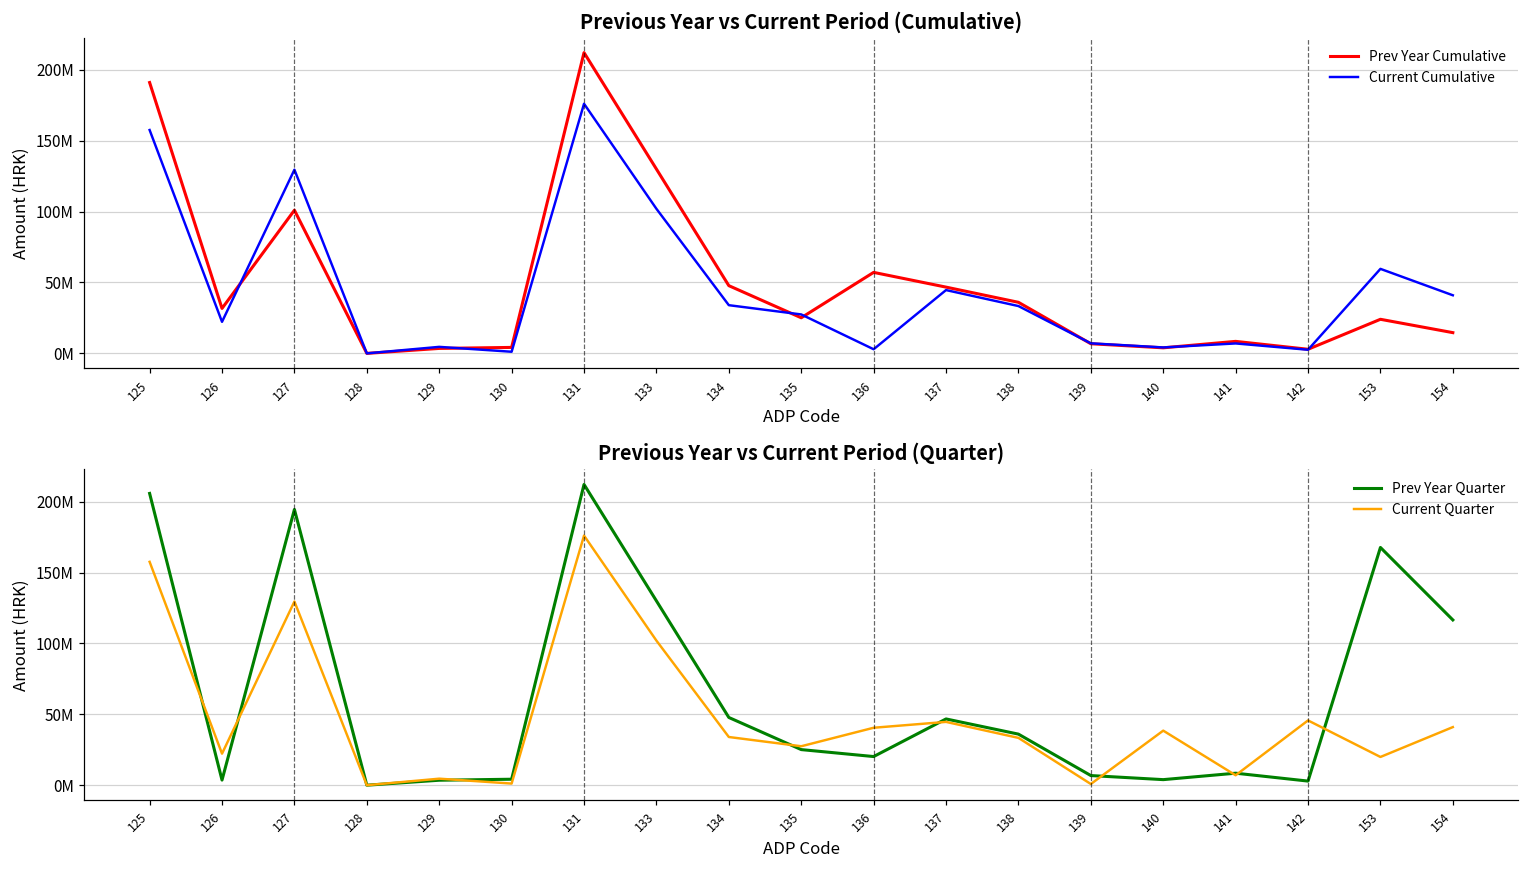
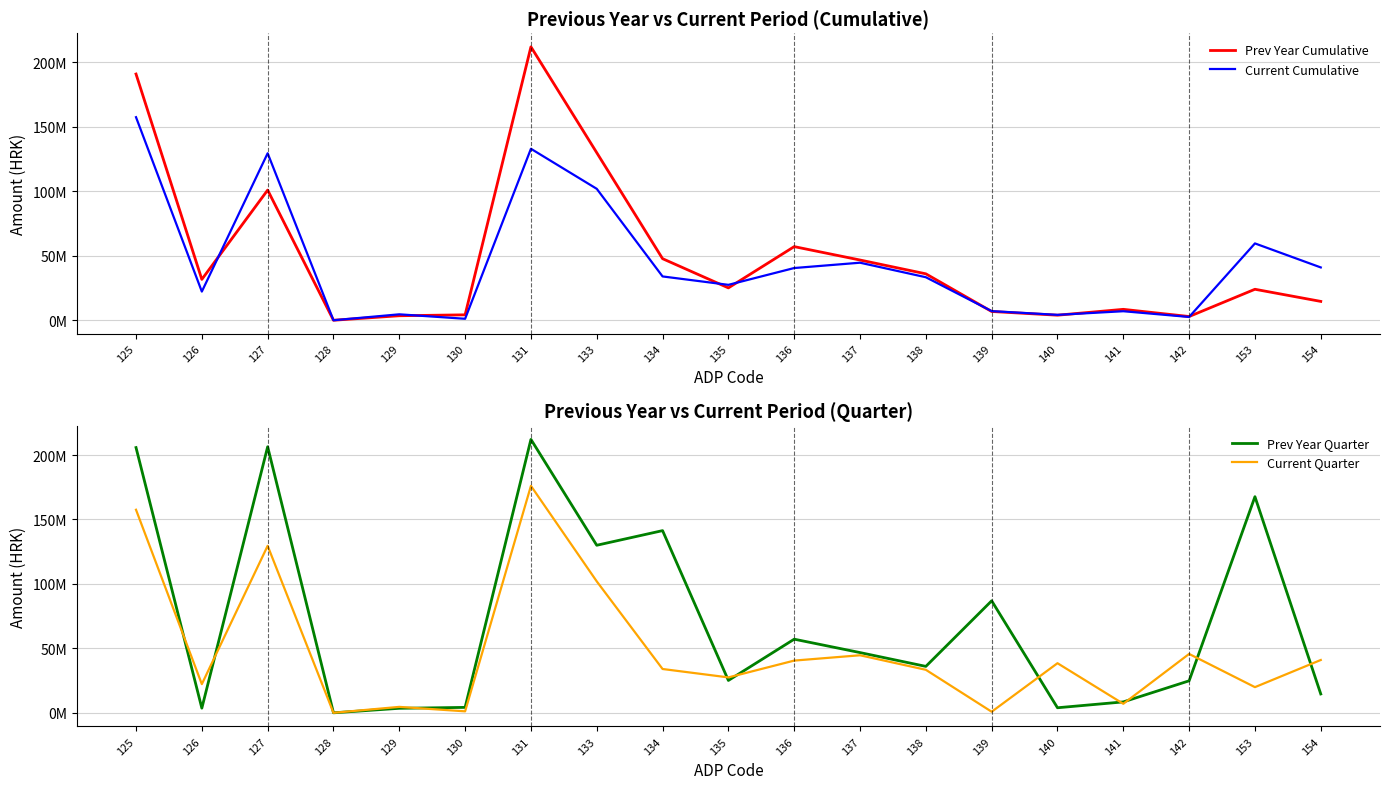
Previous Year vs Current Period (Cumulative), Current Cumulative, 131: 176000000 -> 133000000
Previous Year vs Current Period (Cumulative), Current Cumulative, 136: 3000000 -> 41000000
Previous Year vs Current Period (Quarter), Prev Year Quarter, 127: 194000000 -> 206000000
Previous Year vs Current Period (Quarter), Prev Year Quarter, 134: 48000000 -> 141000000
Previous Year vs Current Period (Quarter), Prev Year Quarter, 136: 20000000 -> 57000000
Previous Year vs Current Period (Quarter), Prev Year Quarter, 139: 7000000 -> 87000000
Previous Year vs Current Period (Quarter), Prev Year Quarter, 142: 3000000 -> 25000000
Previous Year vs Current Period (Quarter), Prev Year Quarter, 154: 117000000 -> 15000000
